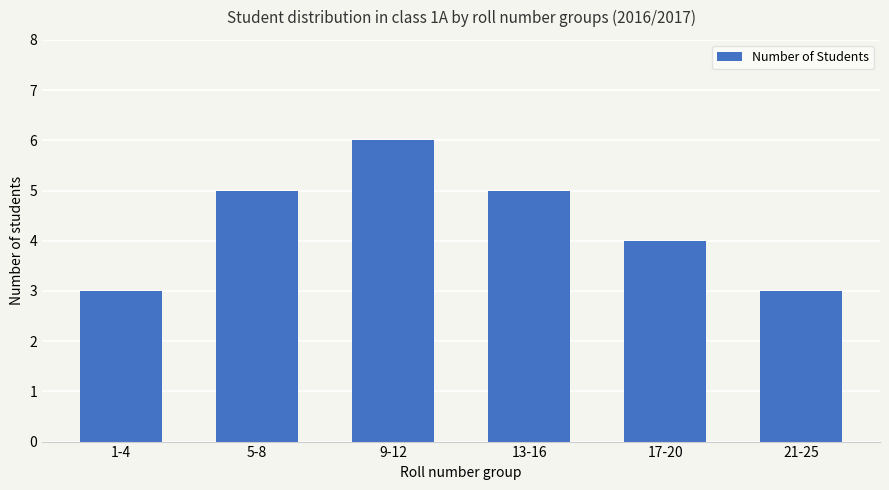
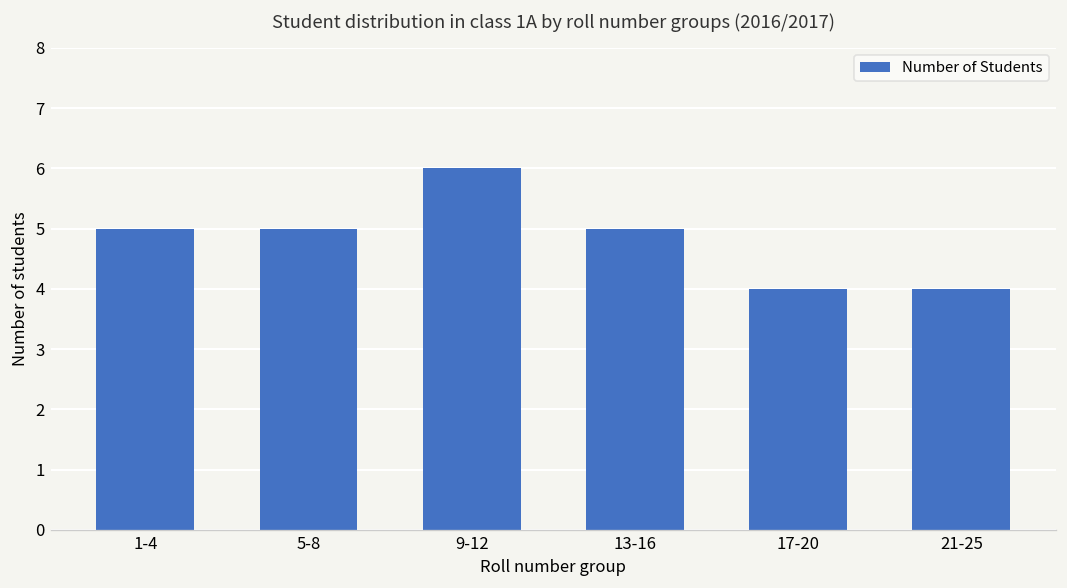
1-4: 3 -> 5
21-25: 3 -> 4
